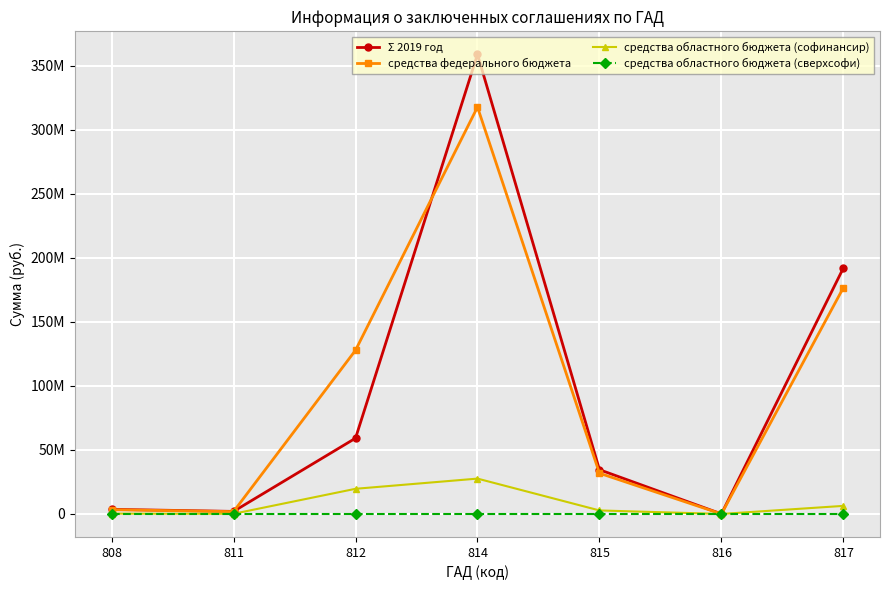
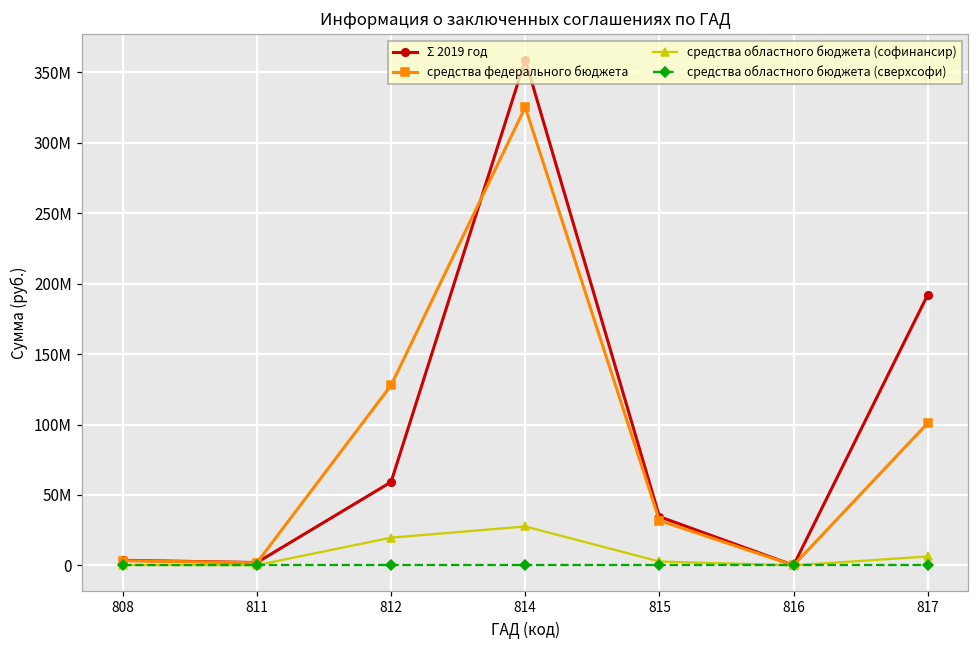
средства федерального бюджета, 814: 318000000 -> 325000000
средства федерального бюджета, 817: 177000000 -> 101000000
